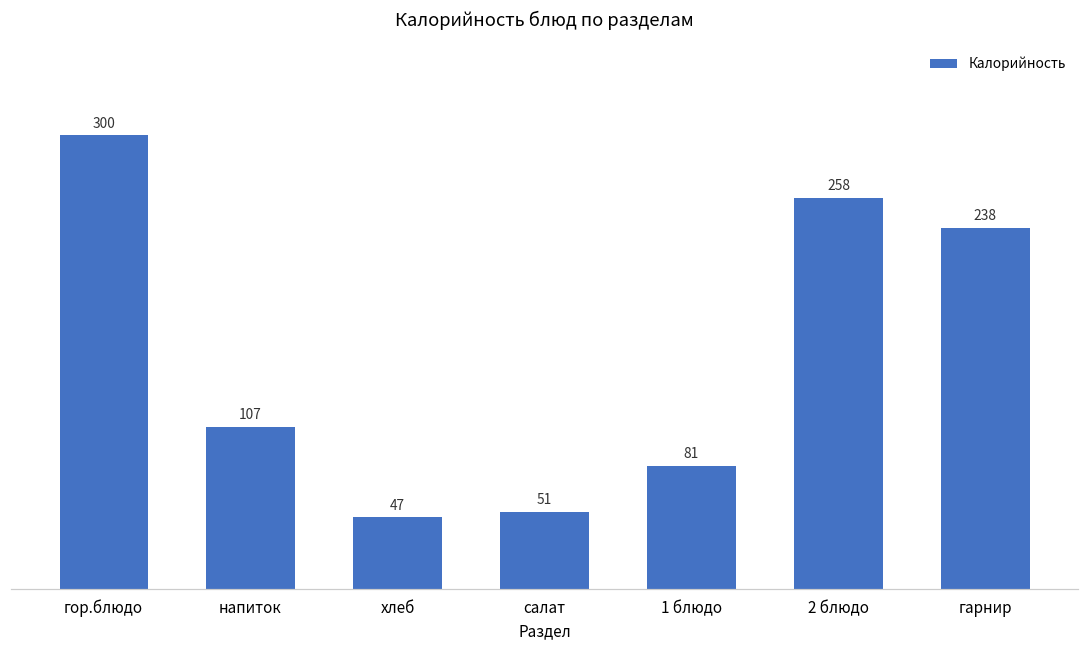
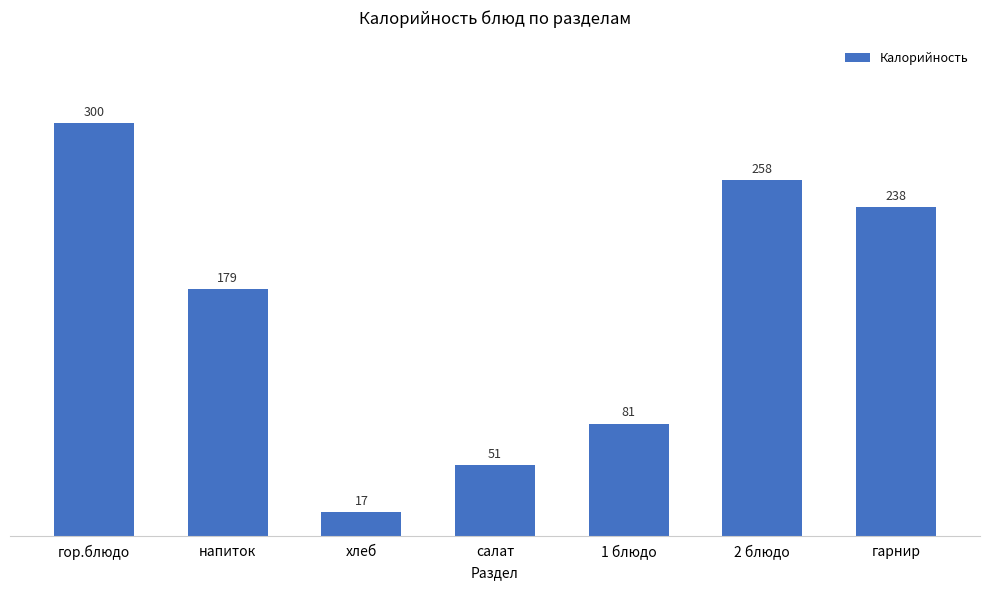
напиток: 107 -> 179
хлеб: 47 -> 17
